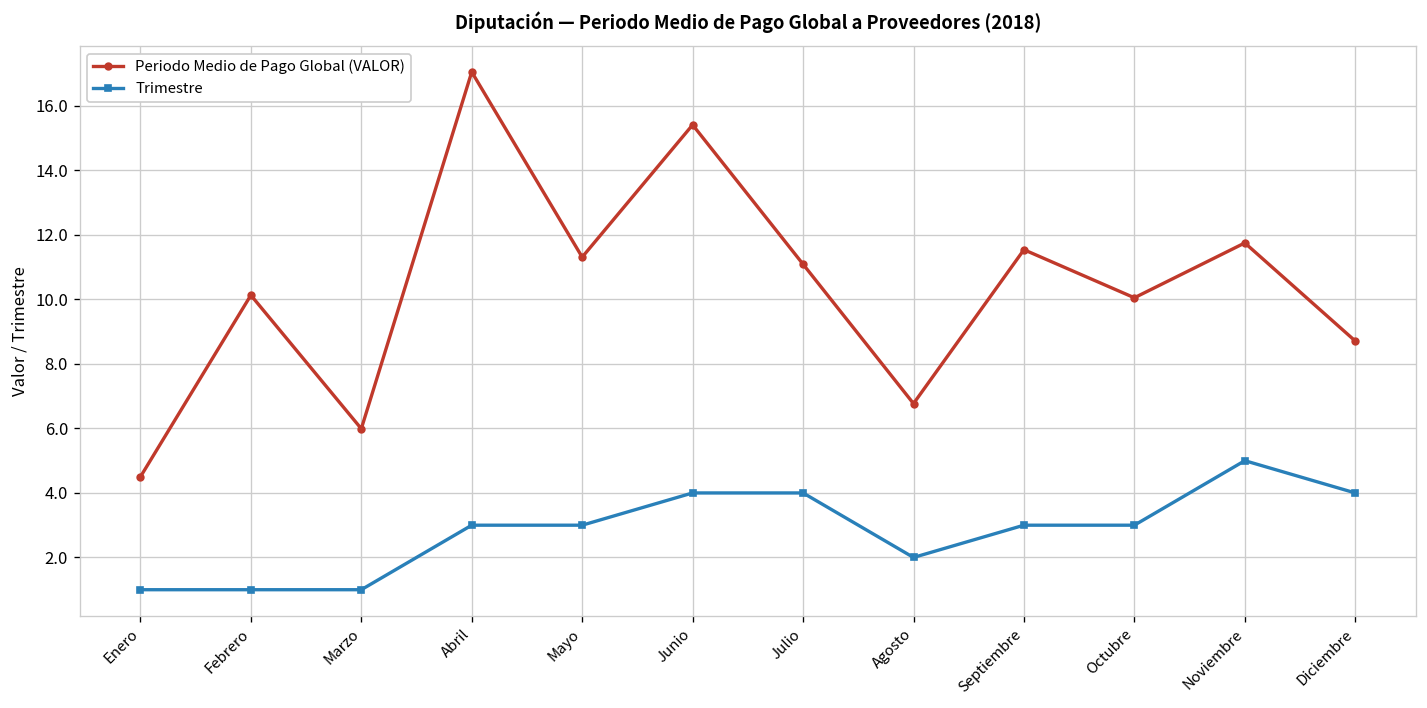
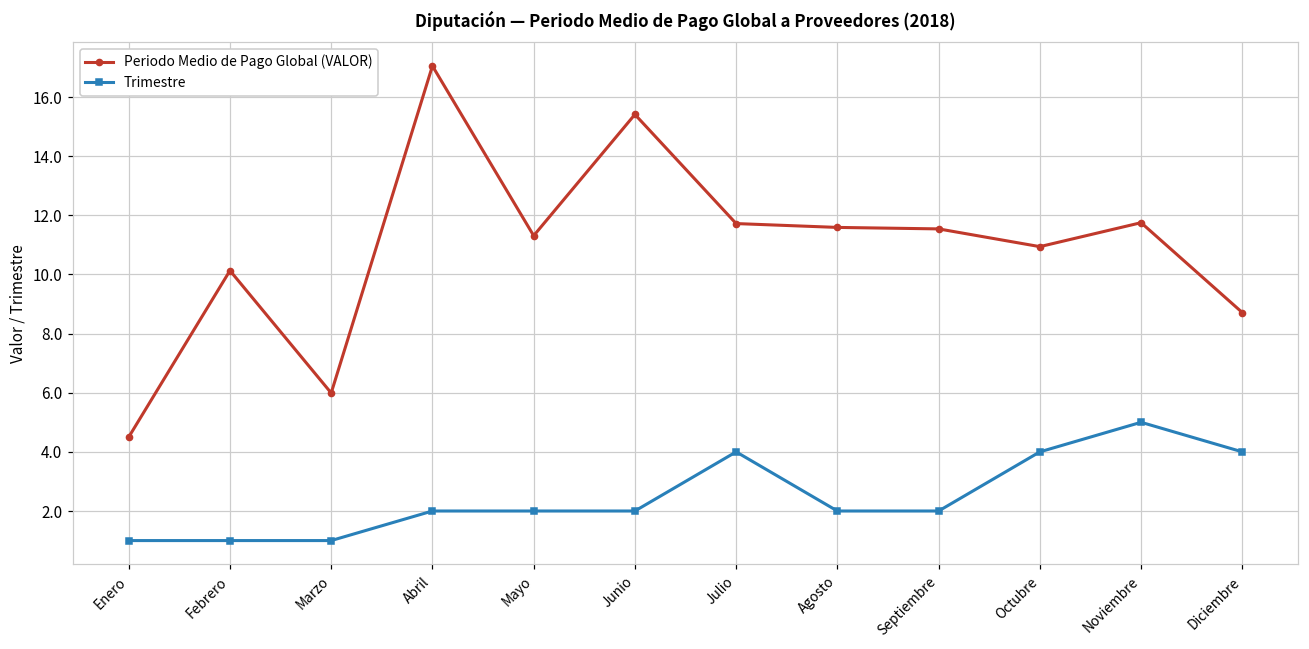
Trimestre, Abril: 3 -> 2
Trimestre, Mayo: 3 -> 2
Trimestre, Junio: 4 -> 2
Periodo Medio de Pago Global (VALOR), Julio: 11.1 -> 11.7
Periodo Medio de Pago Global (VALOR), Agosto: 6.8 -> 11.6
Trimestre, Septiembre: 3 -> 2
Periodo Medio de Pago Global (VALOR), Octubre: 10.1 -> 10.9
Trimestre, Octubre: 3 -> 4
